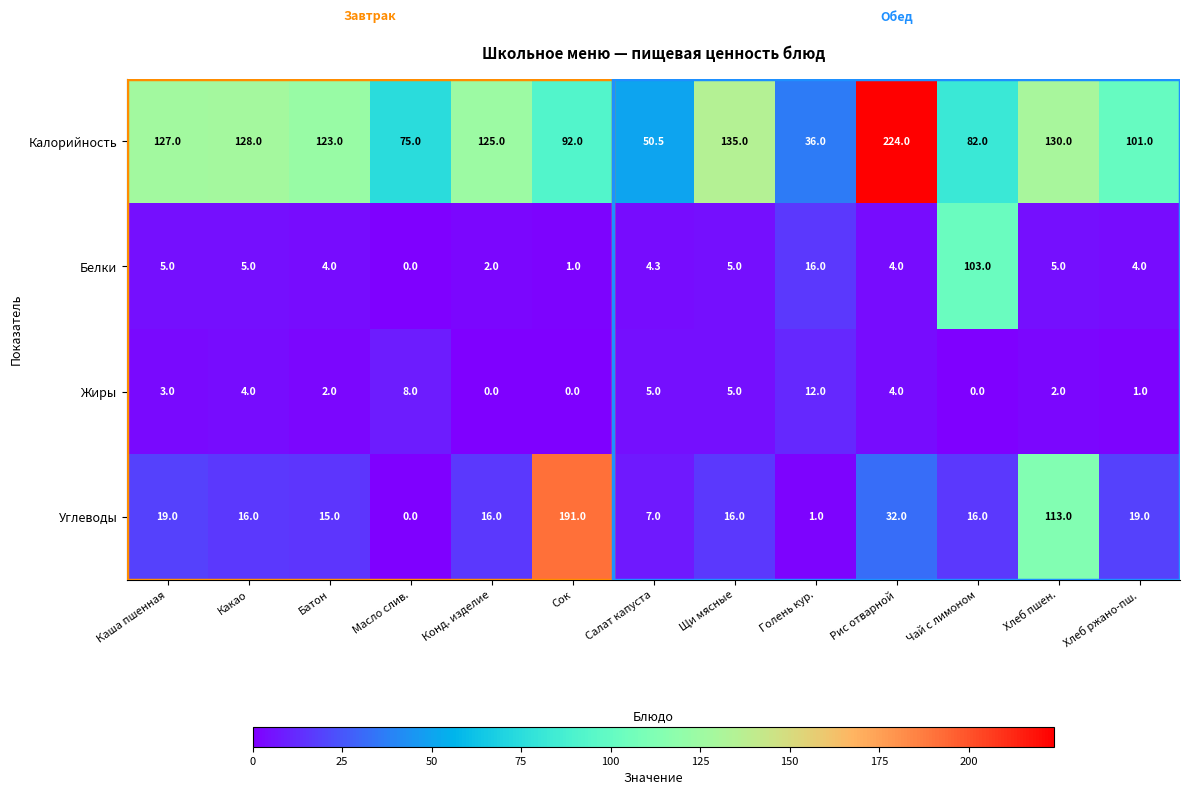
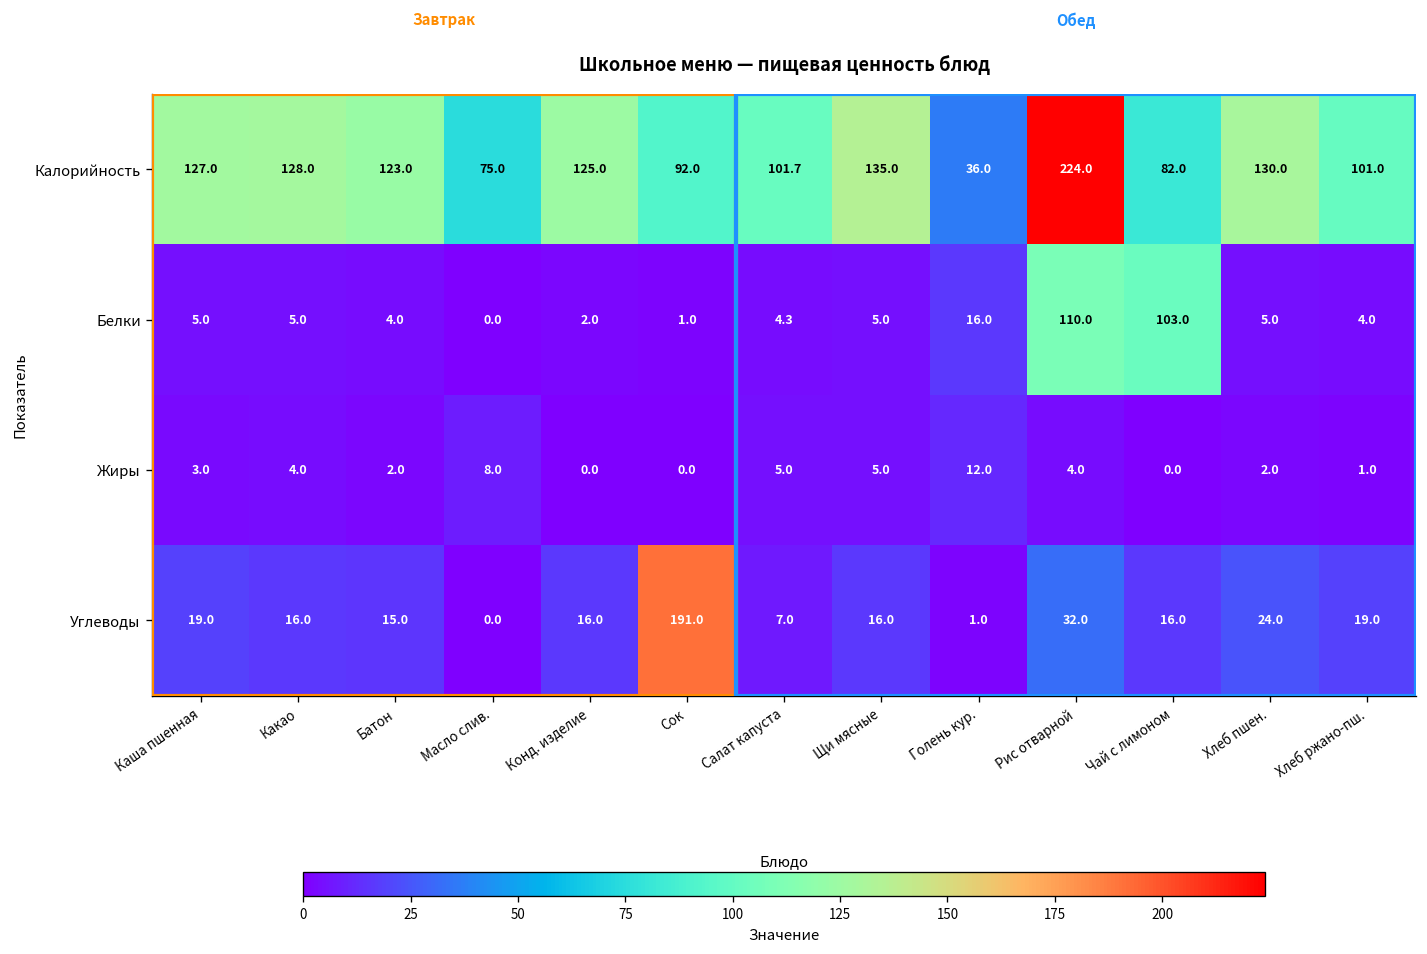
Калорийность, Салат капуста: 50.5 -> 101.7
Белки, Рис отварной: 4.0 -> 110.0
Углеводы, Хлеб пшен.: 113.0 -> 24.0
